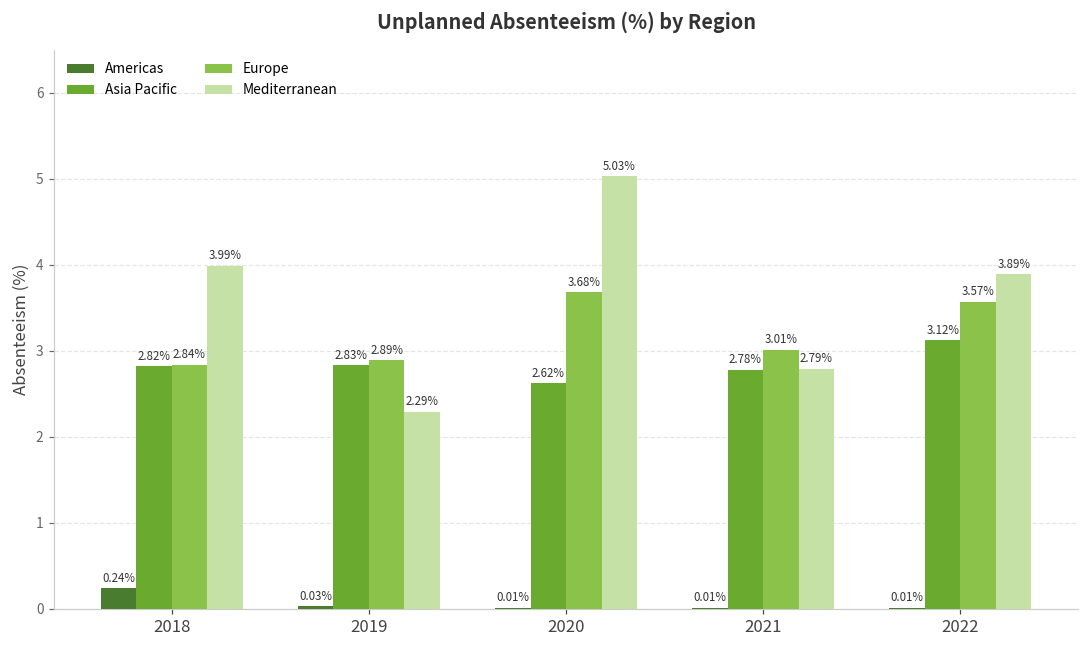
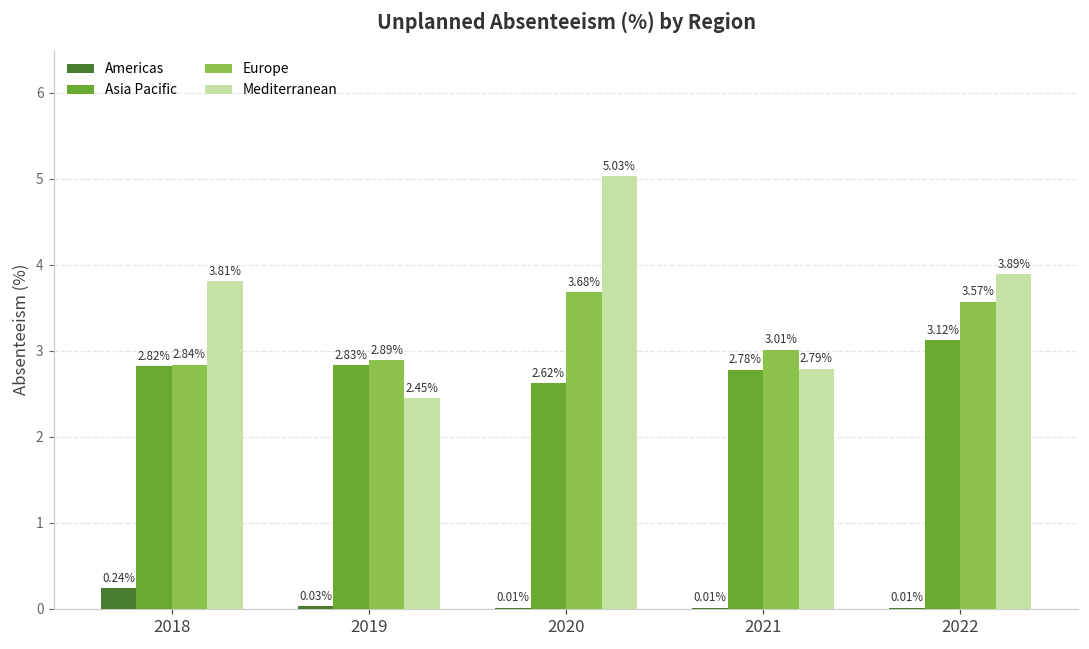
Mediterranean, 2018: 3.99% -> 3.81%
Mediterranean, 2019: 2.29% -> 2.45%
